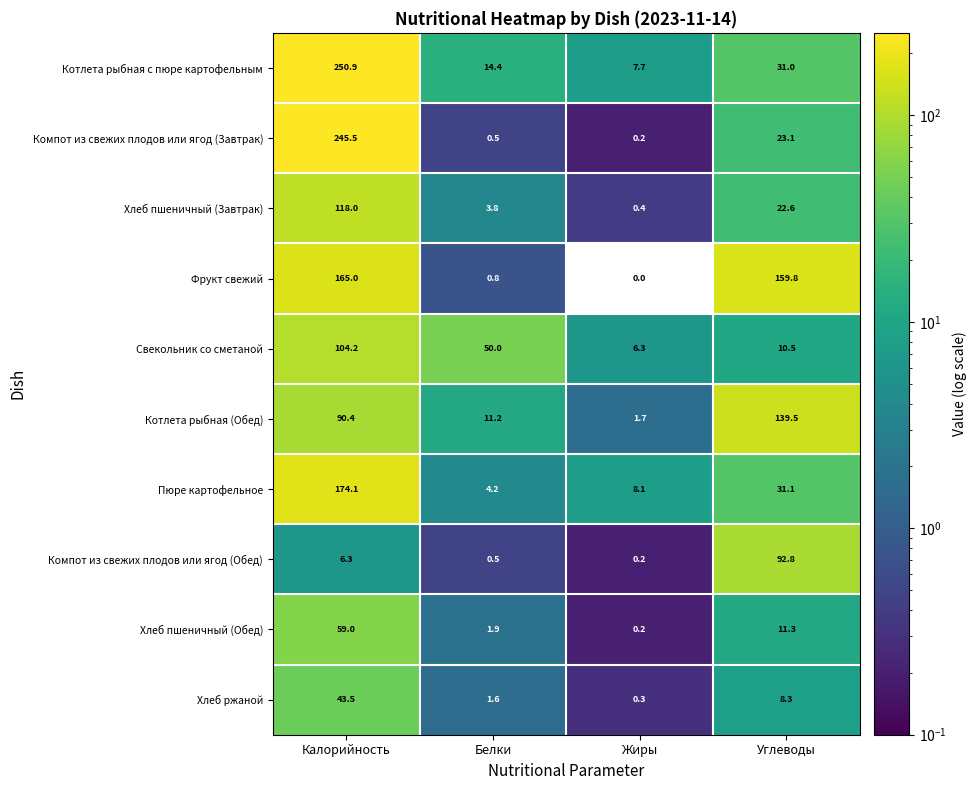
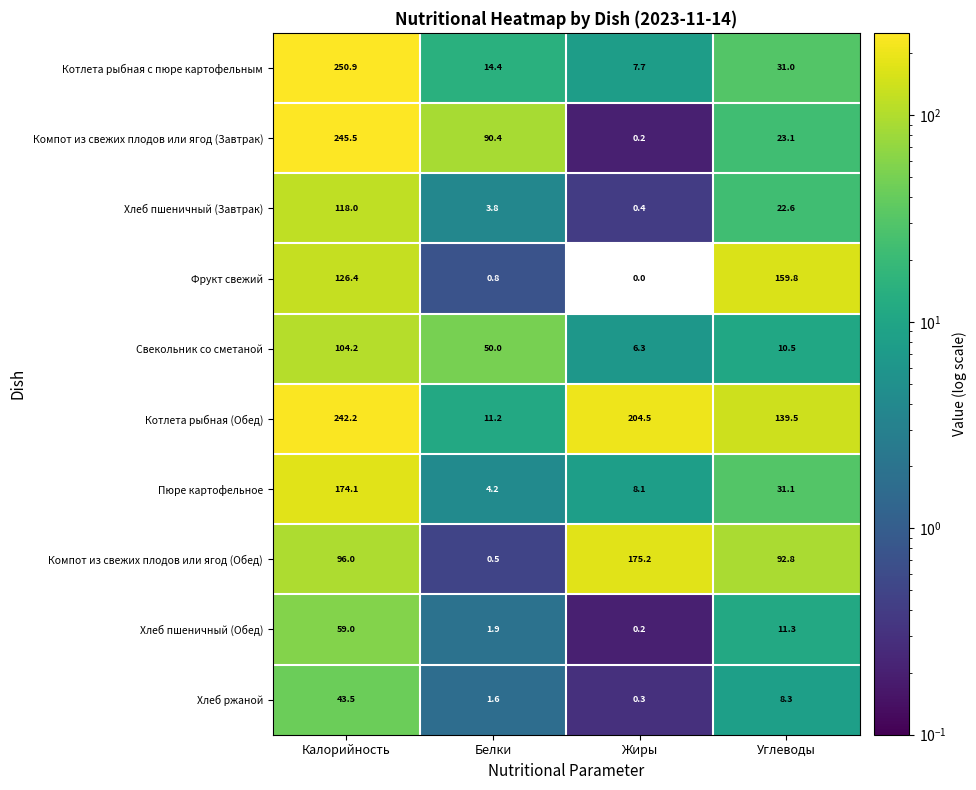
Компот из свежих плодов или ягод (Завтрак), Белки: 0.5 -> 90.4
Фрукт свежий, Калорийность: 165.0 -> 126.4
Котлета рыбная (Обед), Калорийность: 90.4 -> 242.2
Котлета рыбная (Обед), Жиры: 1.7 -> 204.5
Компот из свежих плодов или ягод (Обед), Калорийность: 6.3 -> 96.0
Компот из свежих плодов или ягод (Обед), Жиры: 0.2 -> 175.2
